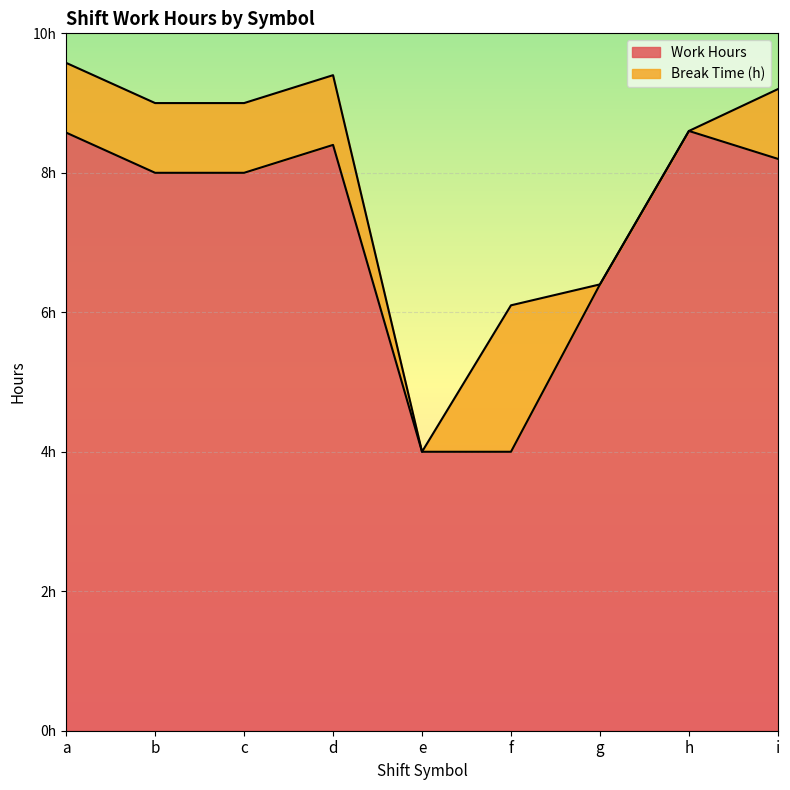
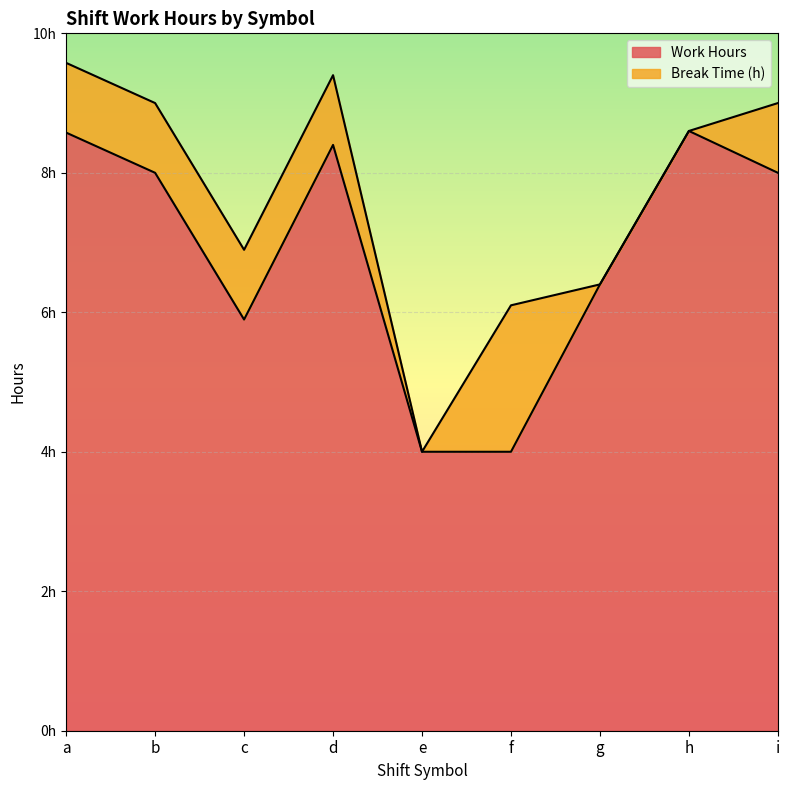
Work Hours, c: 8.0h -> 5.9h
Work Hours, i: 8.2h -> 8.0h
